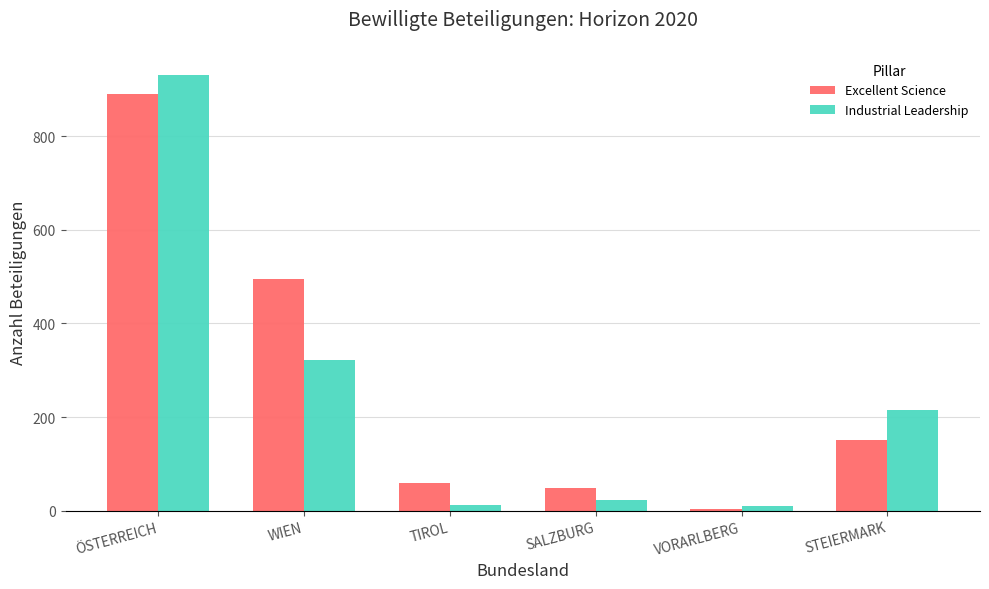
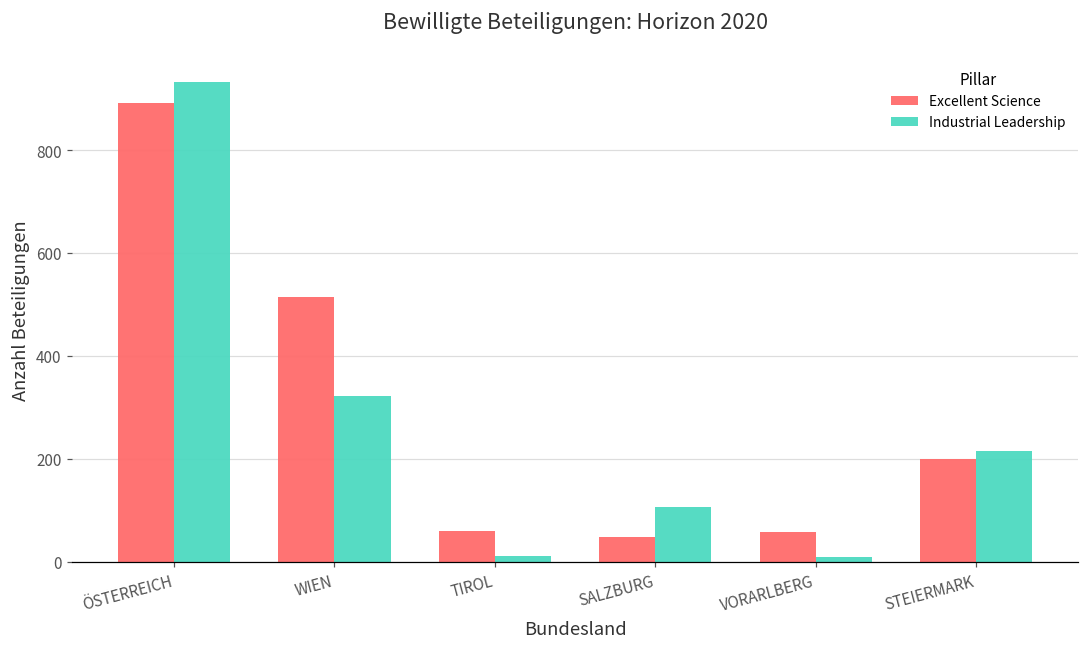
Excellent Science, WIEN: 490 -> 520
Industrial Leadership, SALZBURG: 20 -> 110
Excellent Science, VORARLBERG: 0 -> 60
Excellent Science, STEIERMARK: 150 -> 200
